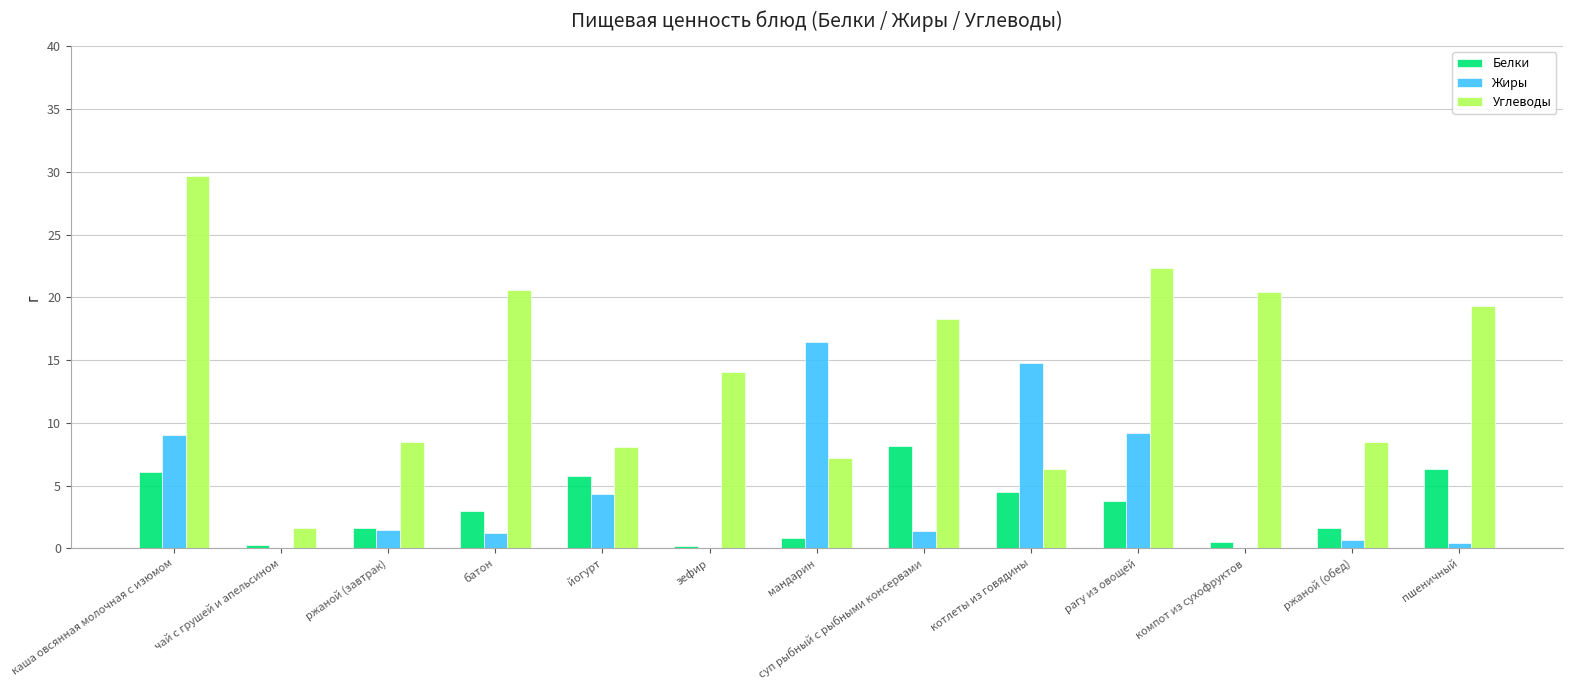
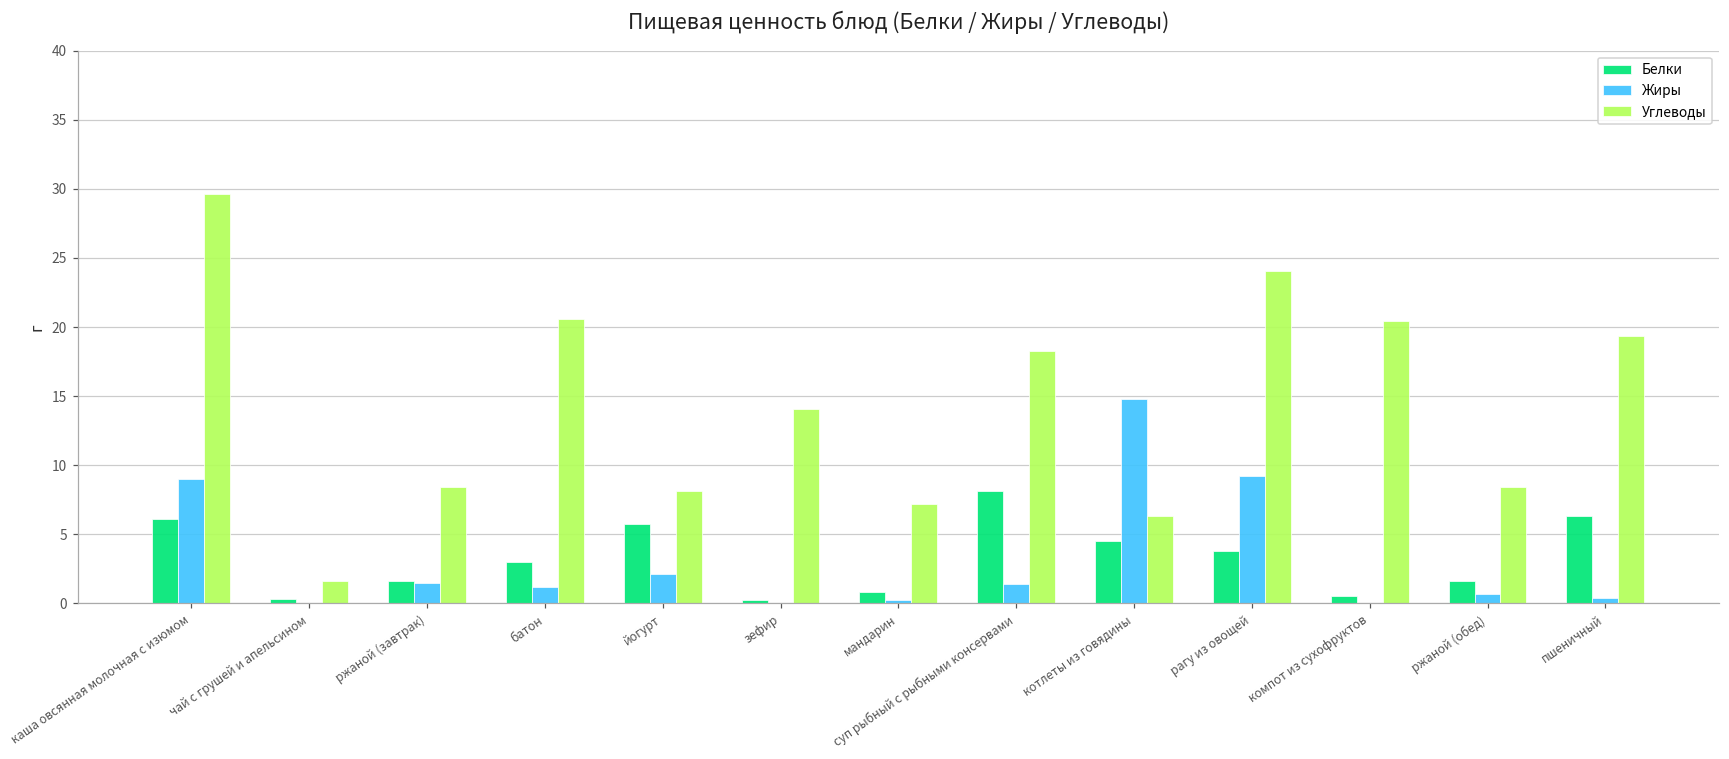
Жиры, йогурт: 4.3 -> 2.1
Жиры, мандарин: 16.4 -> 0.2
Углеводы, рагу из овощей: 22.3 -> 24.1
